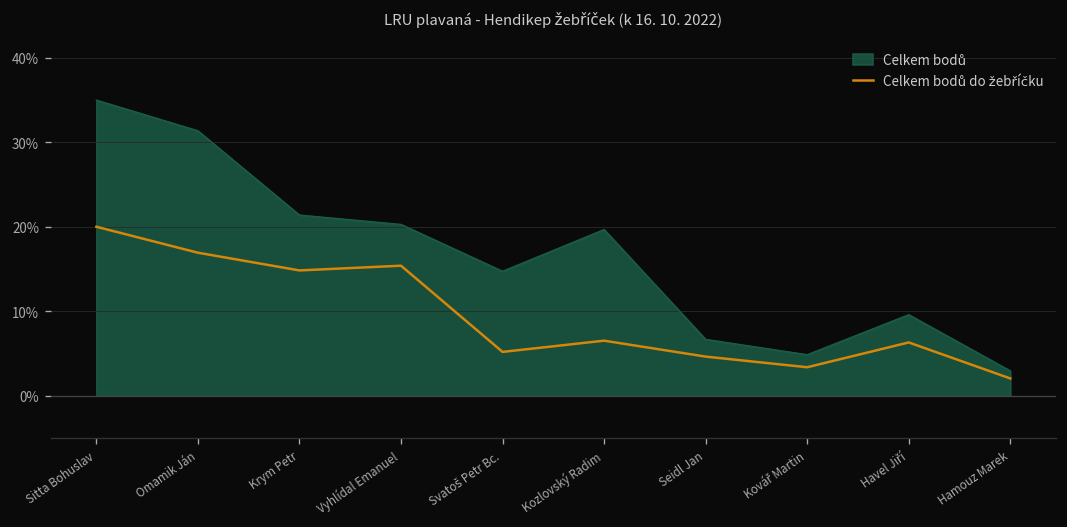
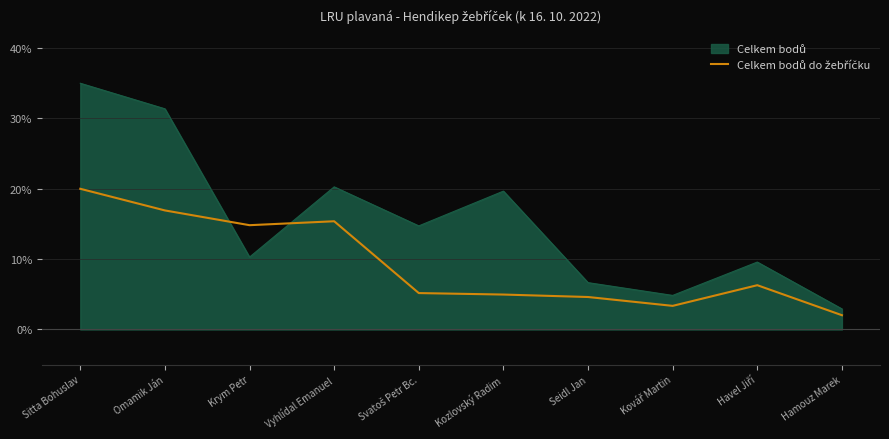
Celkem bodů, Krym Petr: 21% -> 10%
Celkem bodů do žebříčku, Kozlovský Radim: 7% -> 5%
